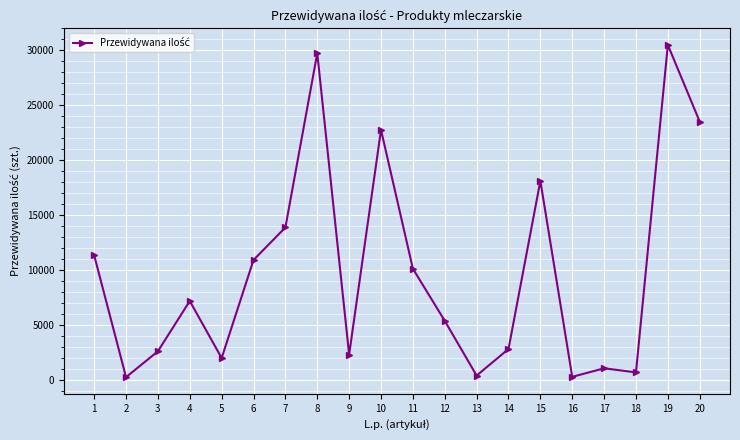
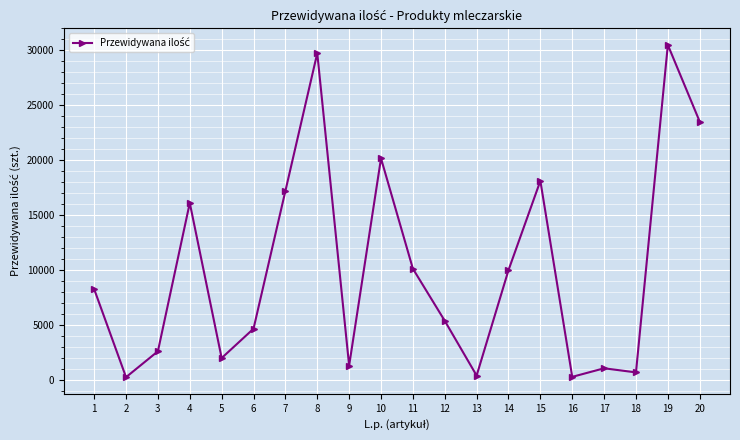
1: 11400 -> 8300
4: 7200 -> 16100
6: 10900 -> 4700
7: 13900 -> 17200
9: 2300 -> 1300
10: 22800 -> 20200
14: 2800 -> 10000
